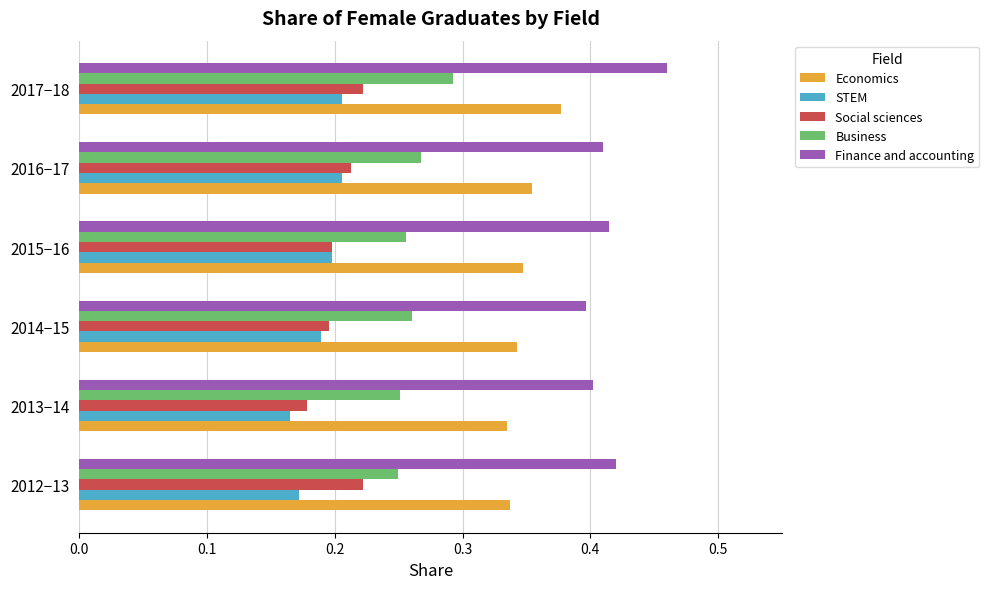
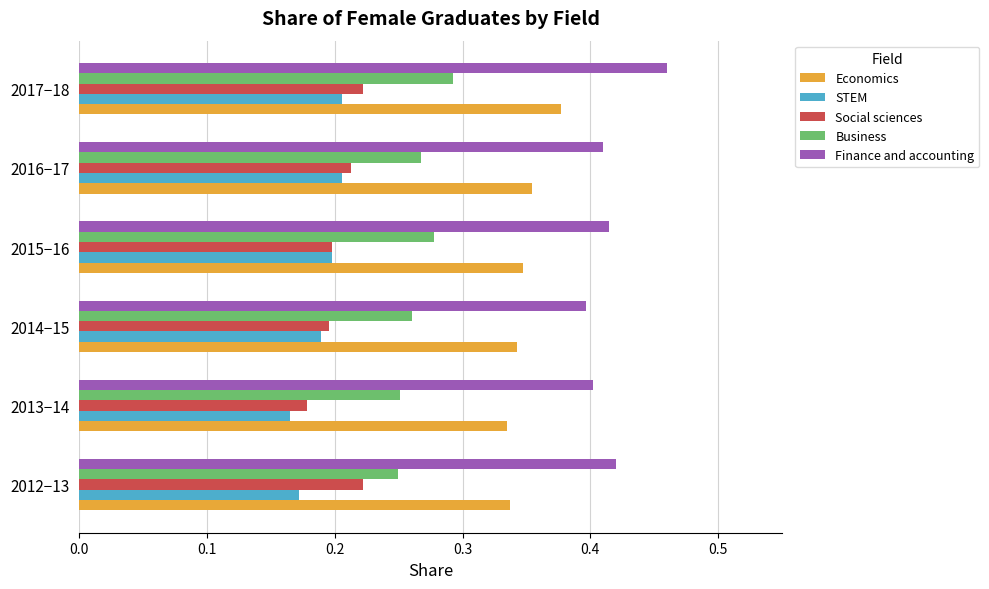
Business, 2015−16: 0.256 -> 0.278
